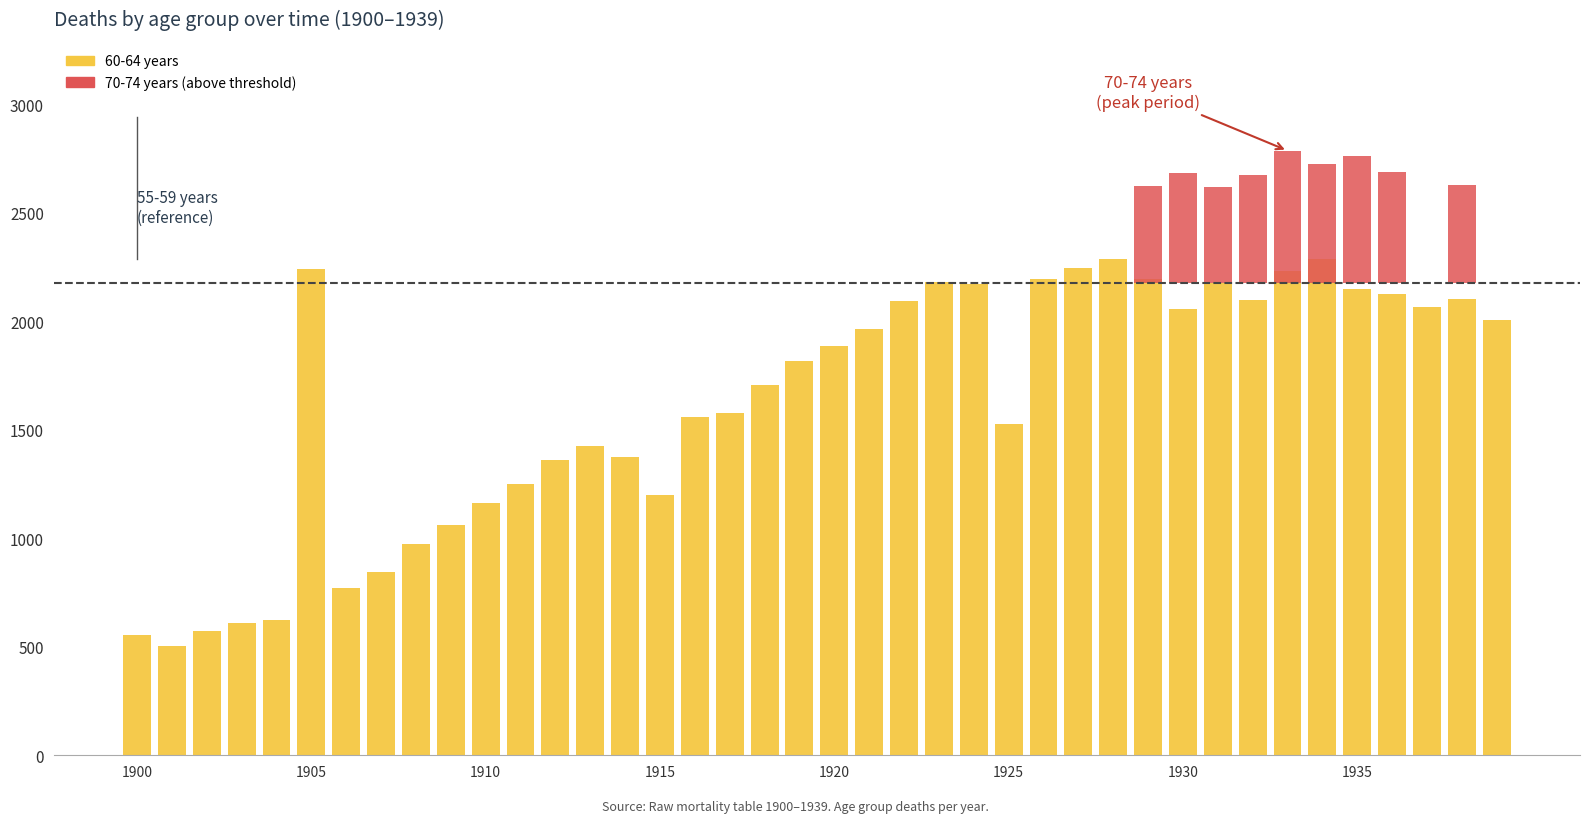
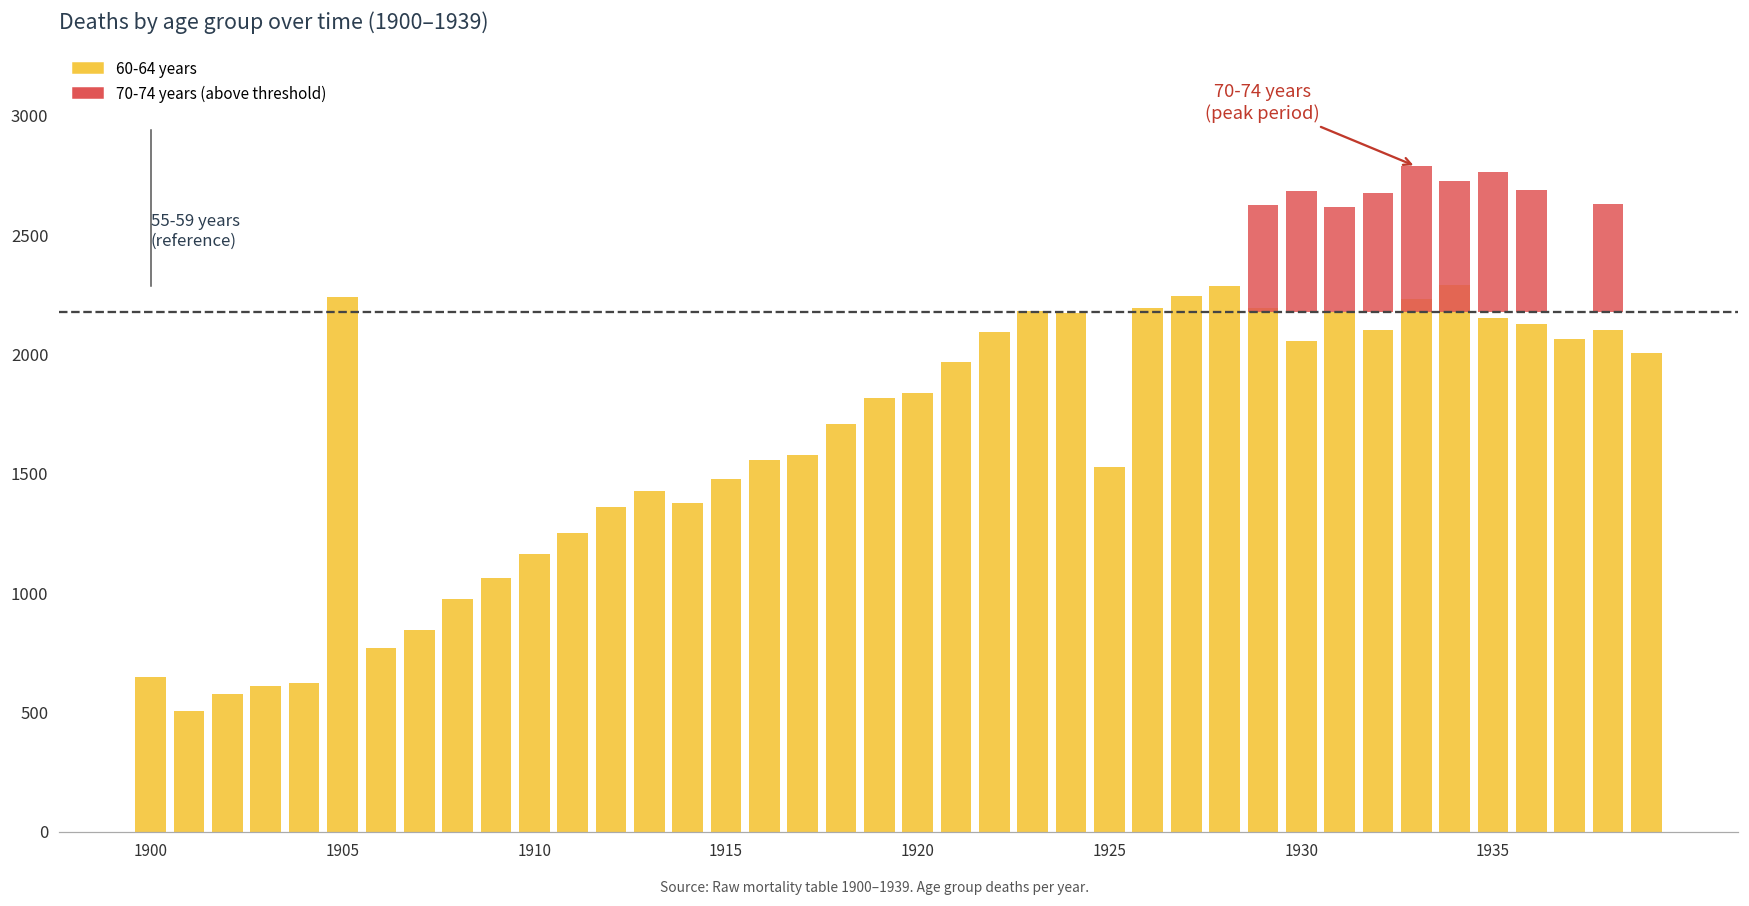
60-64 years, 1900: 550 -> 650
60-64 years, 1915: 1200 -> 1480
60-64 years, 1920: 1890 -> 1840
